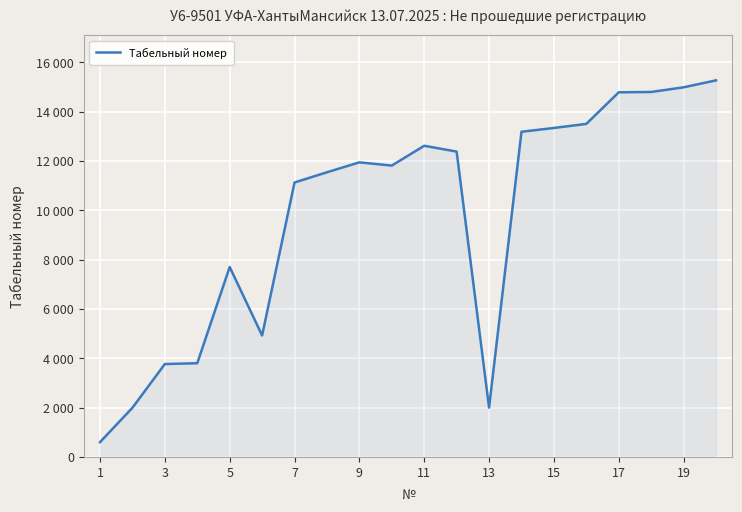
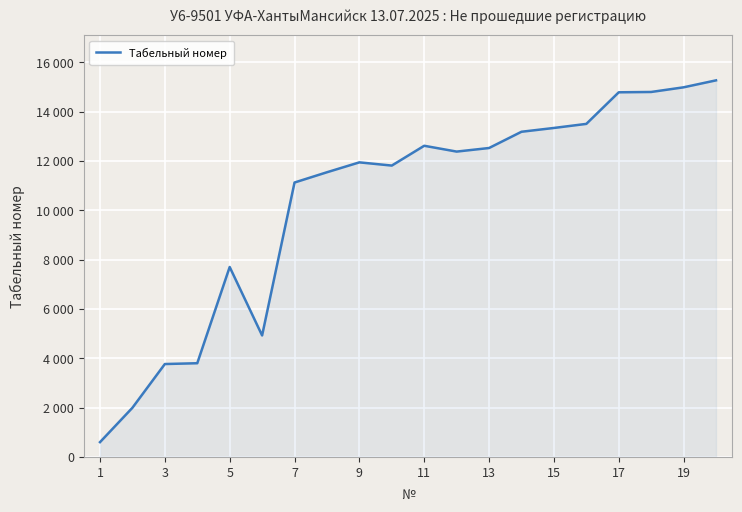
13: 2000 -> 12500
